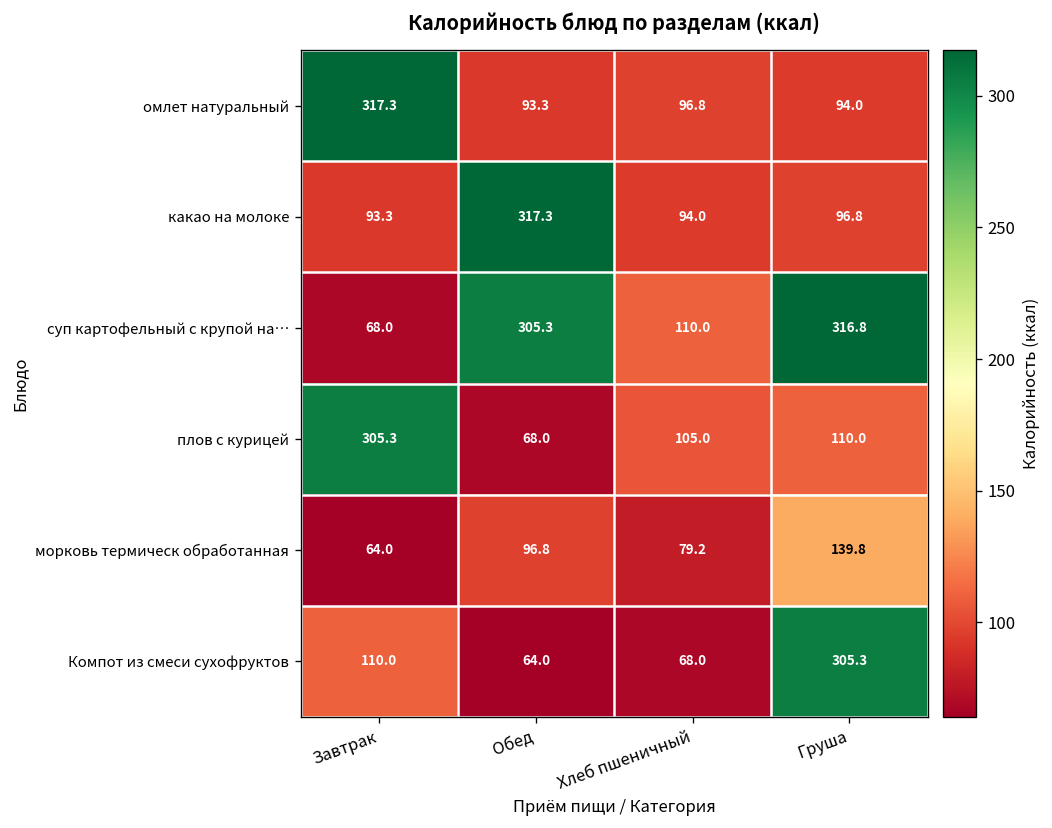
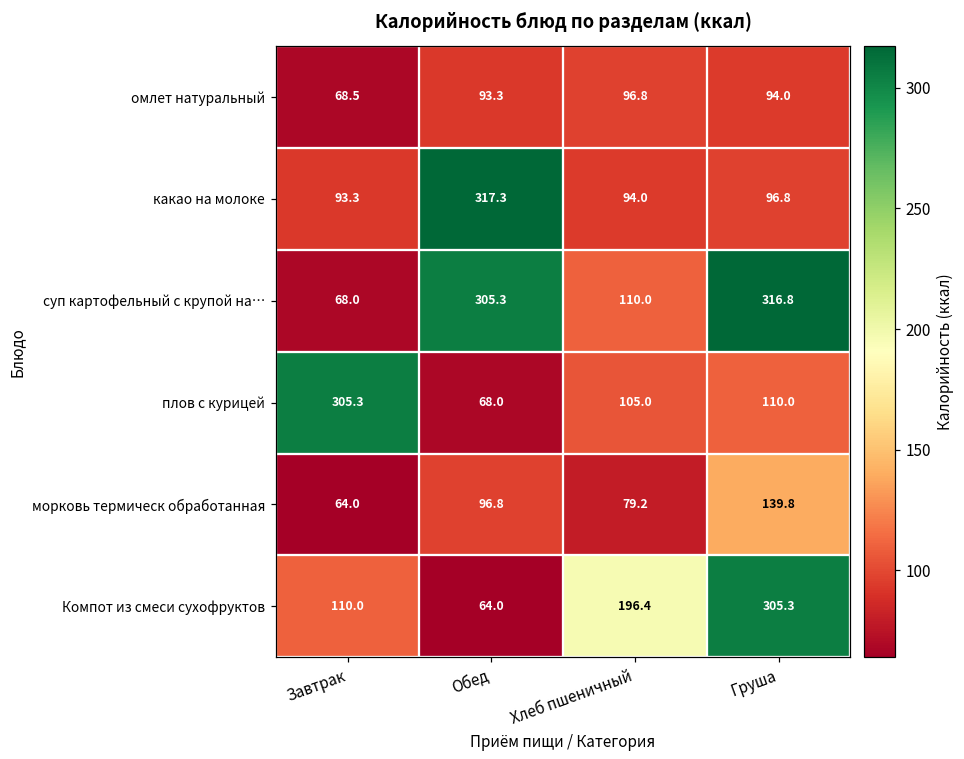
омлет натуральный, Завтрак: 317.3 -> 68.5
Компот из смеси сухофруктов, Хлеб пшеничный: 68.0 -> 196.4
